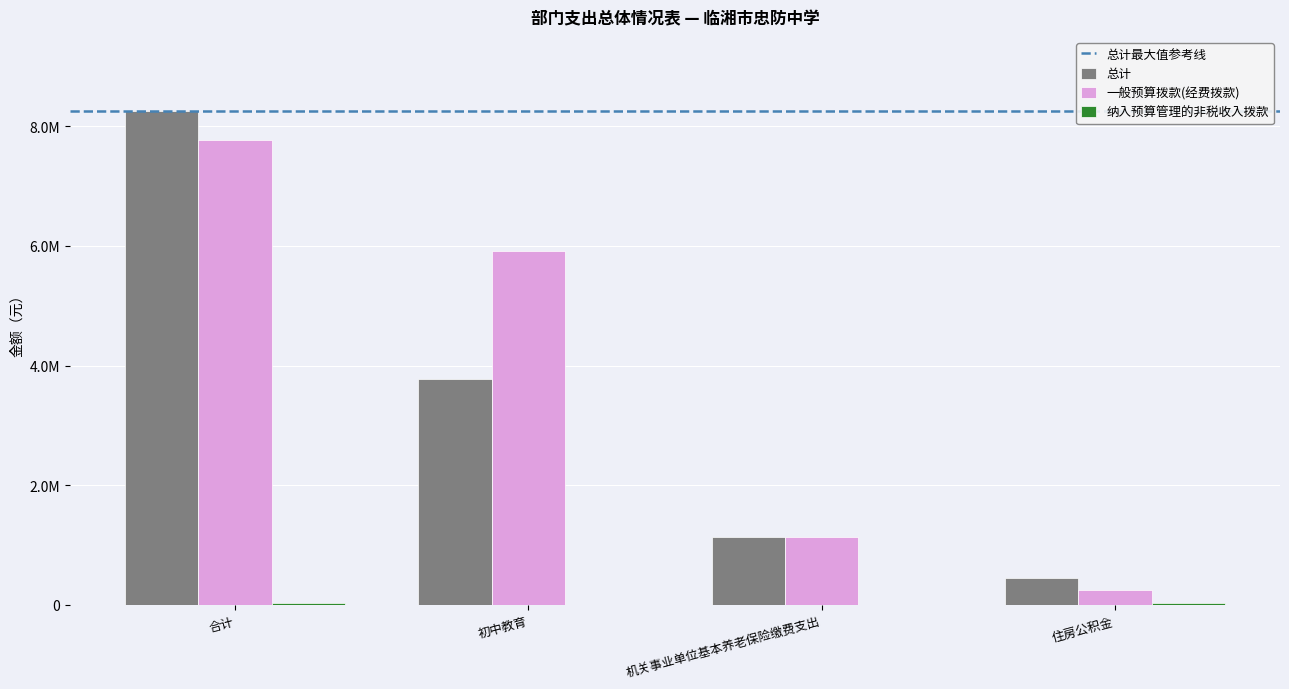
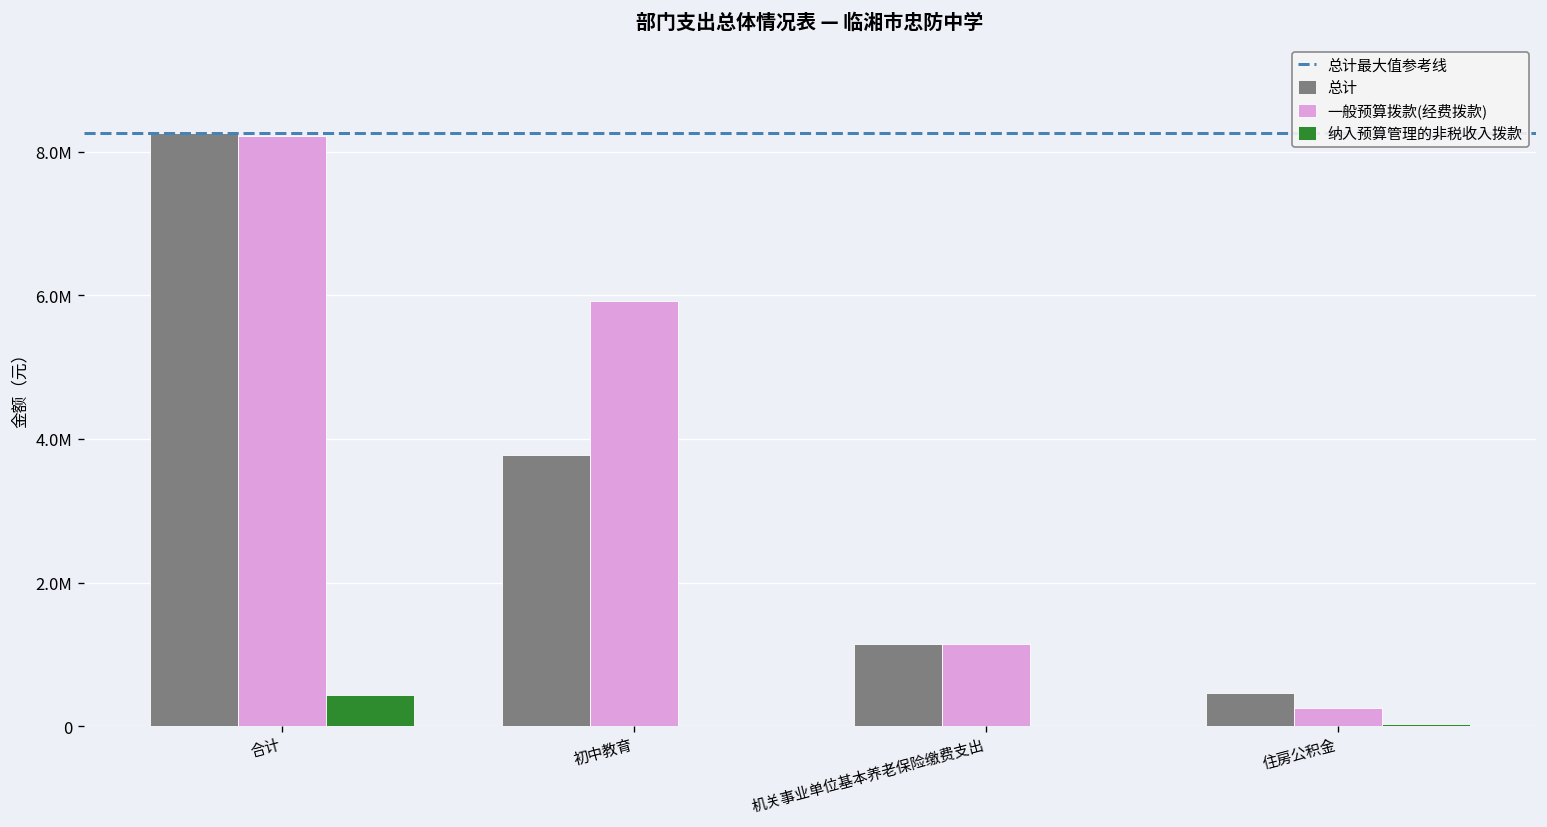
一般预算拨款(经费拨款), 合计: 7800000 -> 8200000
纳入预算管理的非税收入拨款, 合计: 0 -> 400000
